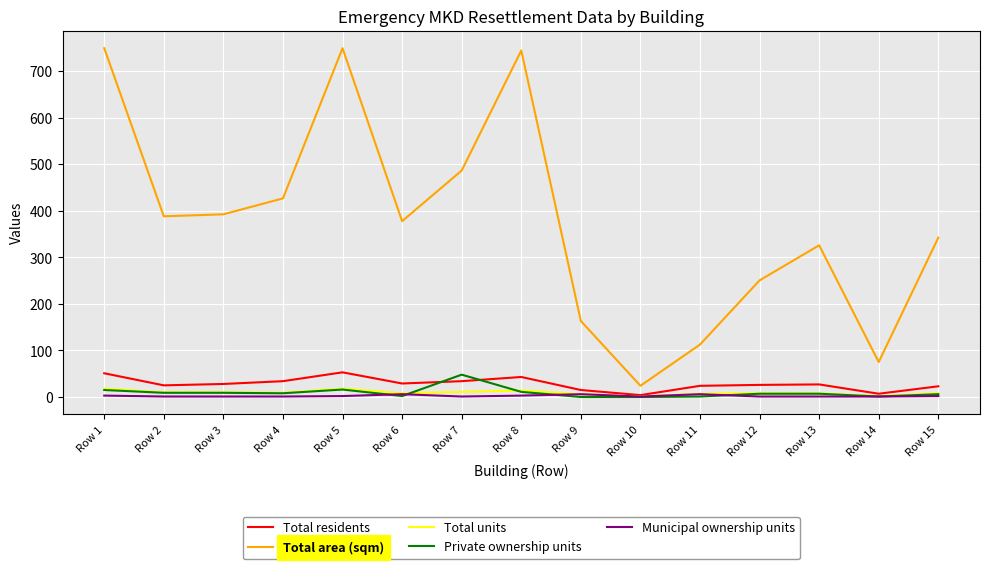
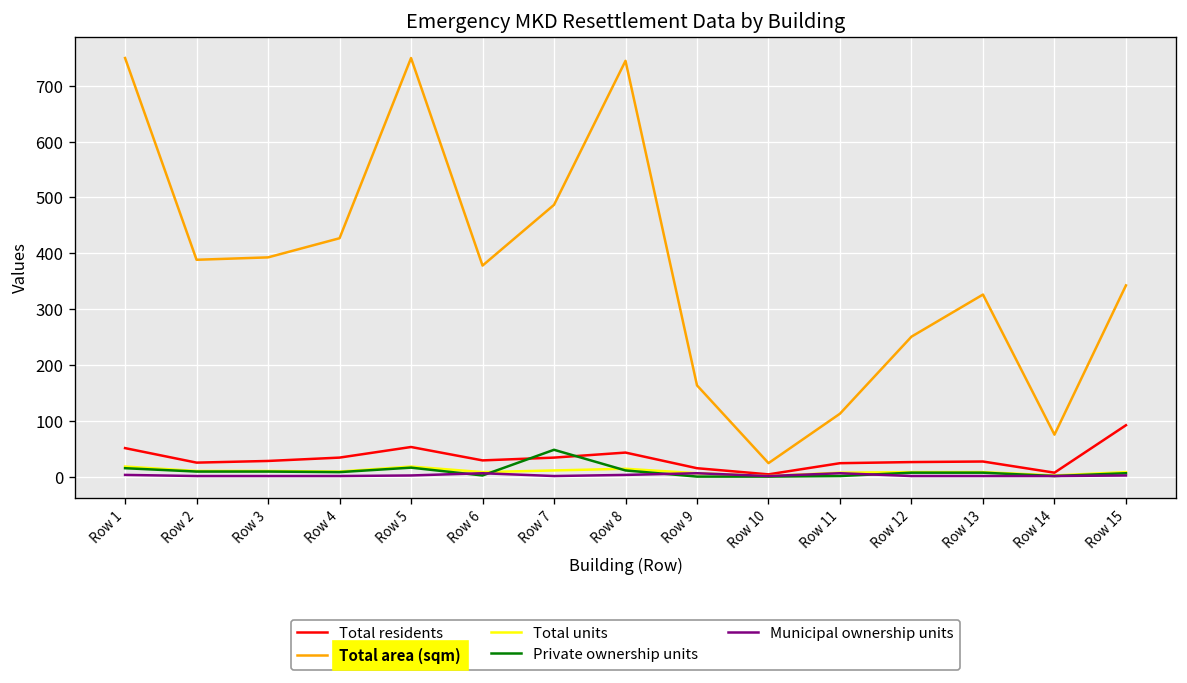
Total residents, Row 15: 20 -> 90
